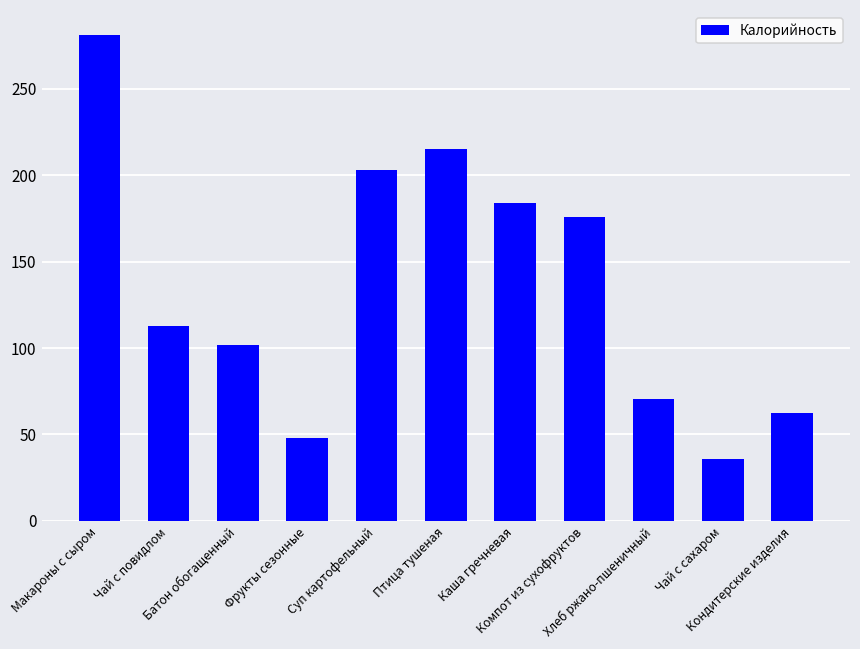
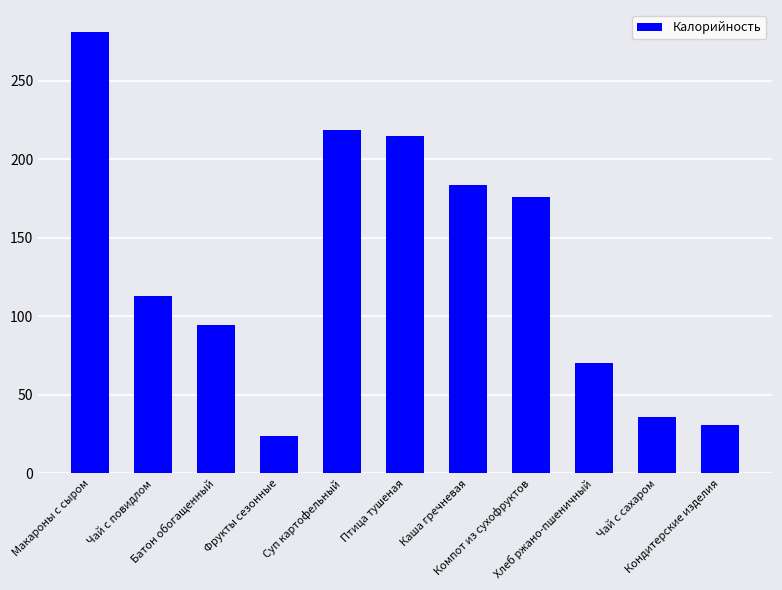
Батон обогащенный: 102 -> 94
Фрукты сезонные: 48 -> 24
Суп картофельный: 203 -> 219
Кондитерские изделия: 63 -> 31
